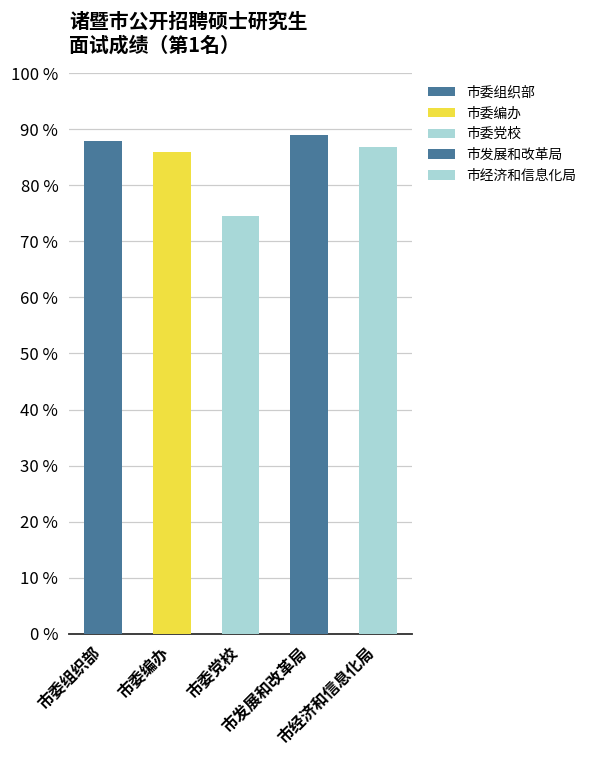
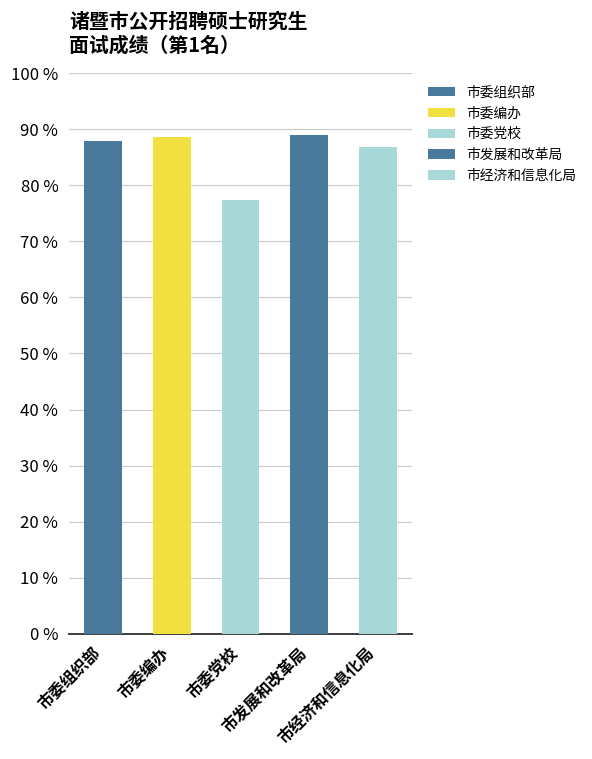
市委编办: 86 % -> 89 %
市委党校: 75 % -> 77 %
